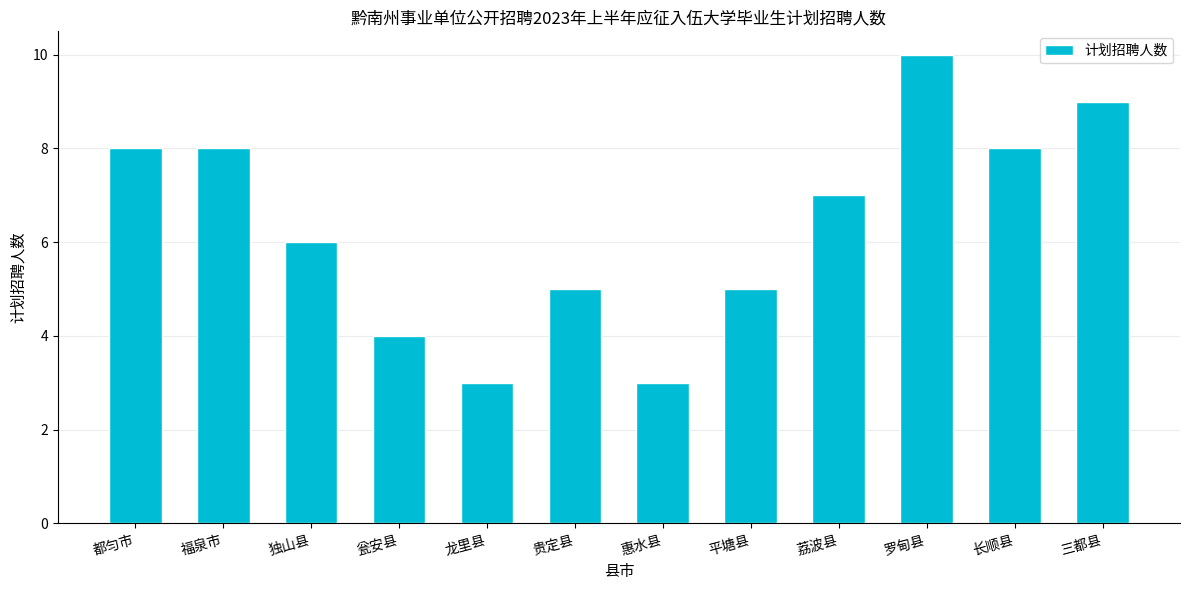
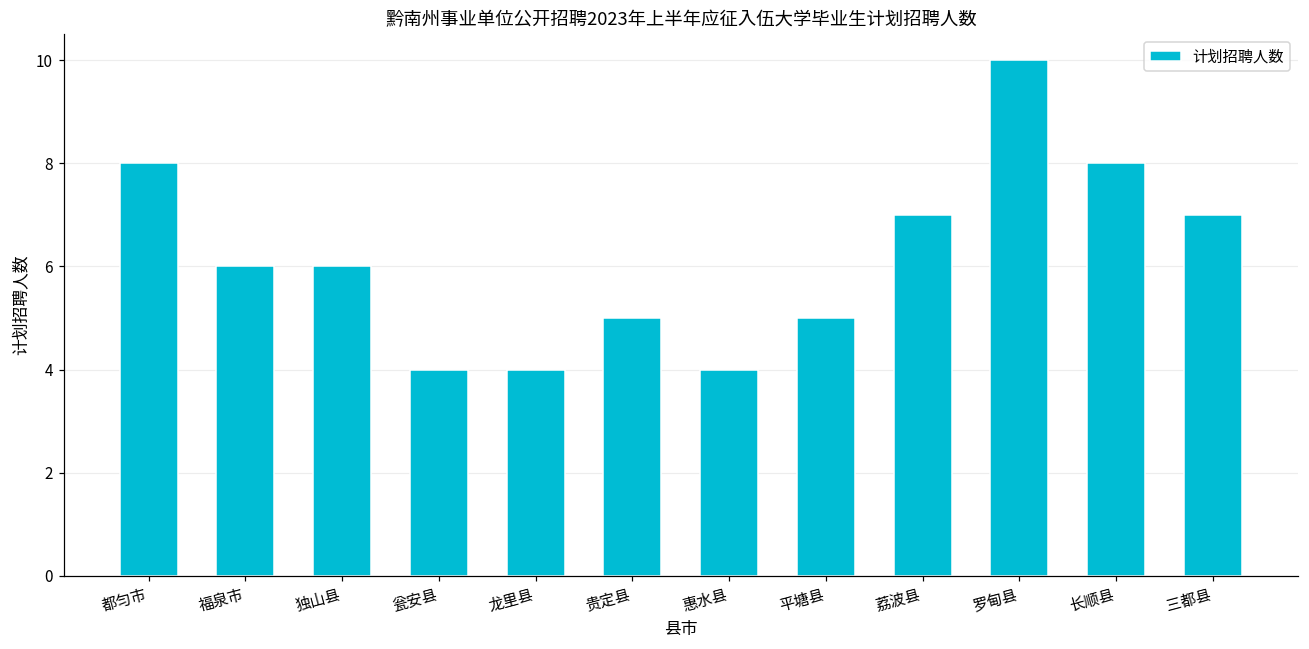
福泉市: 8 -> 6
龙里县: 3 -> 4
惠水县: 3 -> 4
三都县: 9 -> 7
